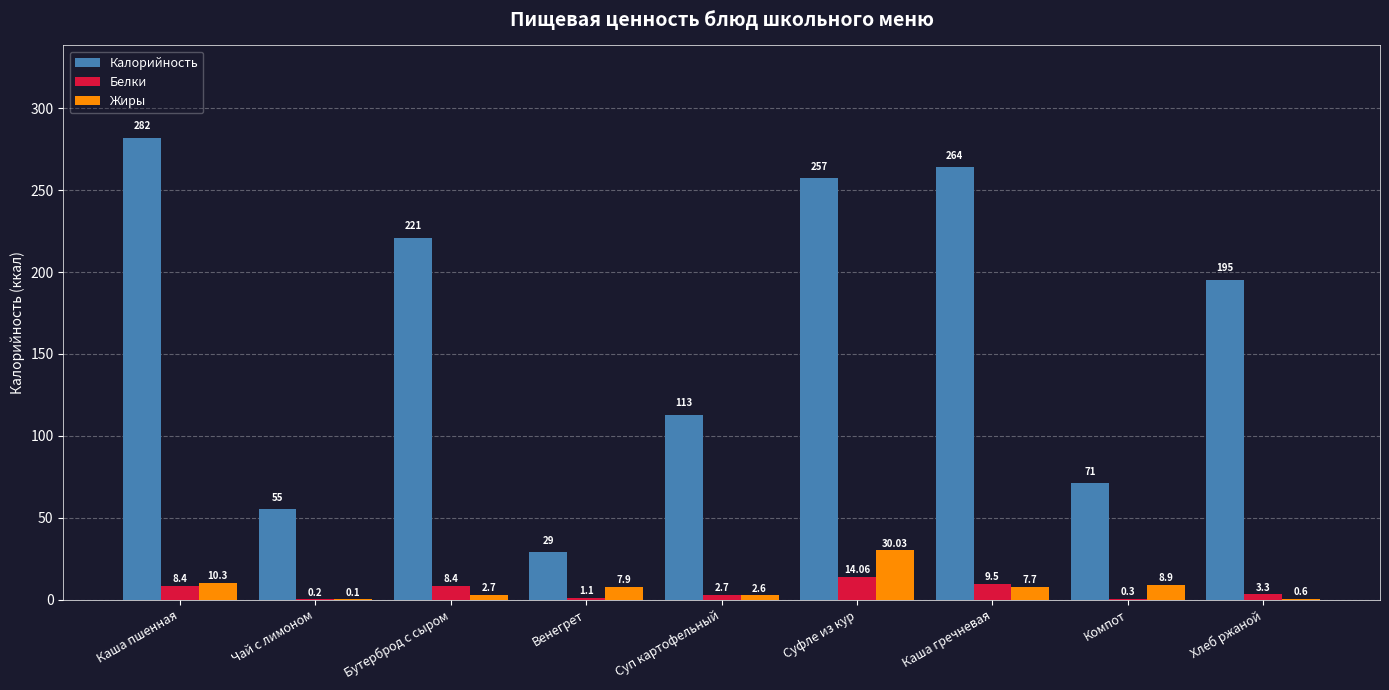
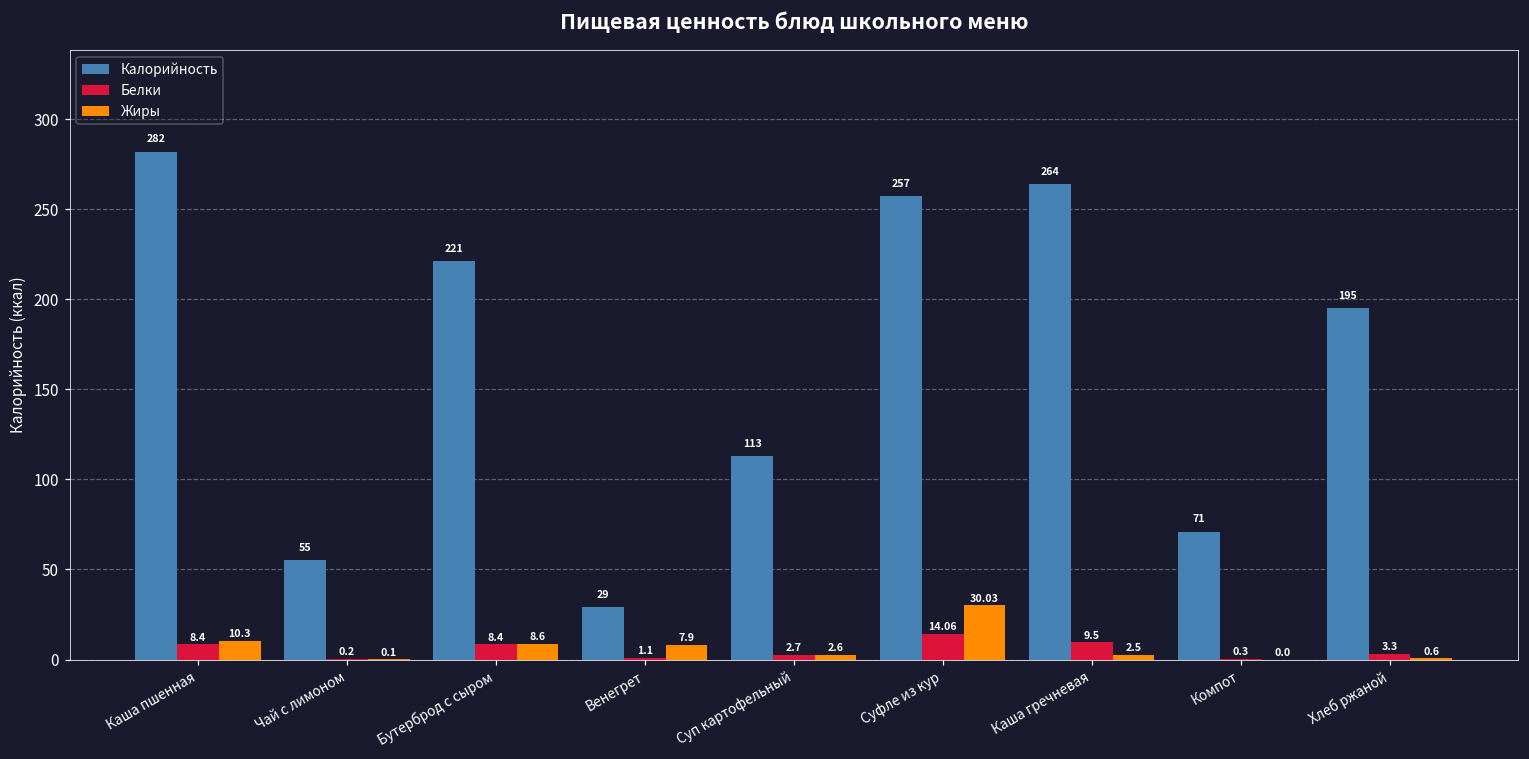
Жиры, Бутерброд с сыром: 2.7 -> 8.6
Жиры, Каша гречневая: 7.7 -> 2.5
Жиры, Компот: 8.9 -> 0.0
